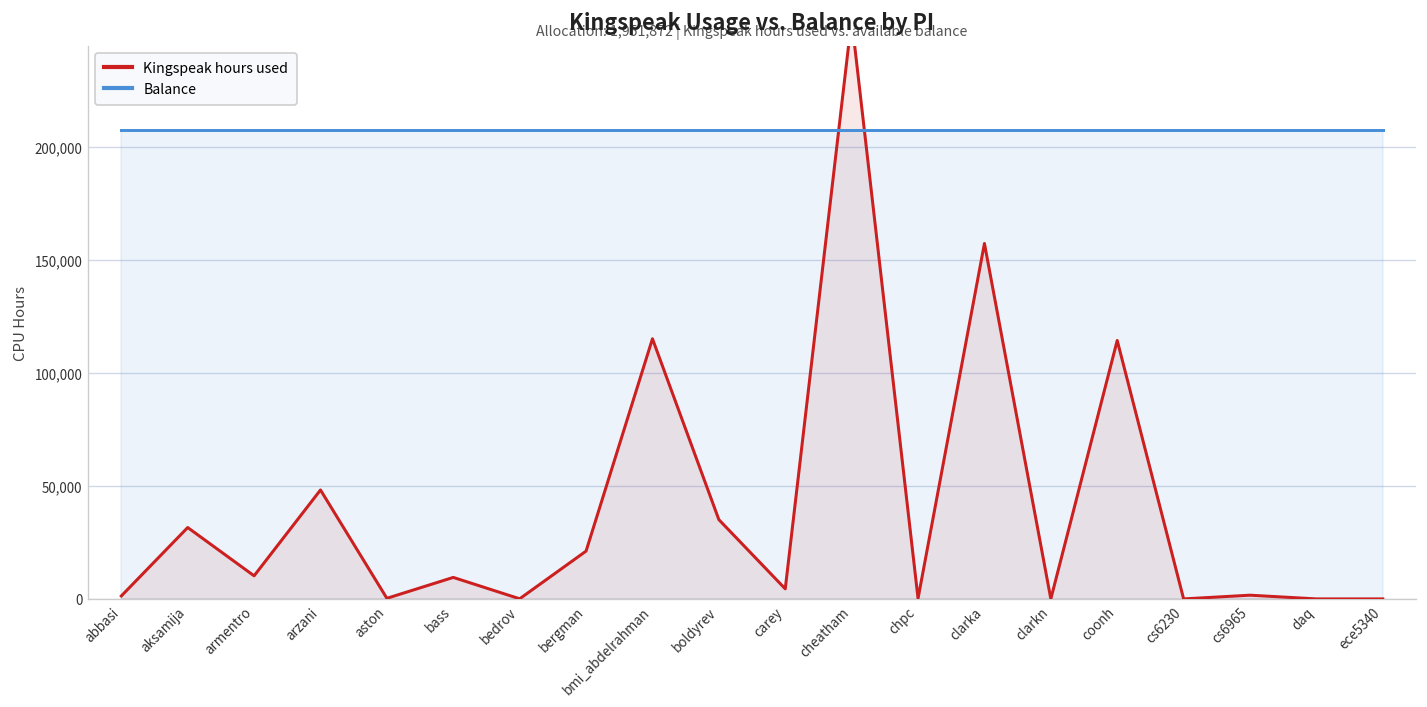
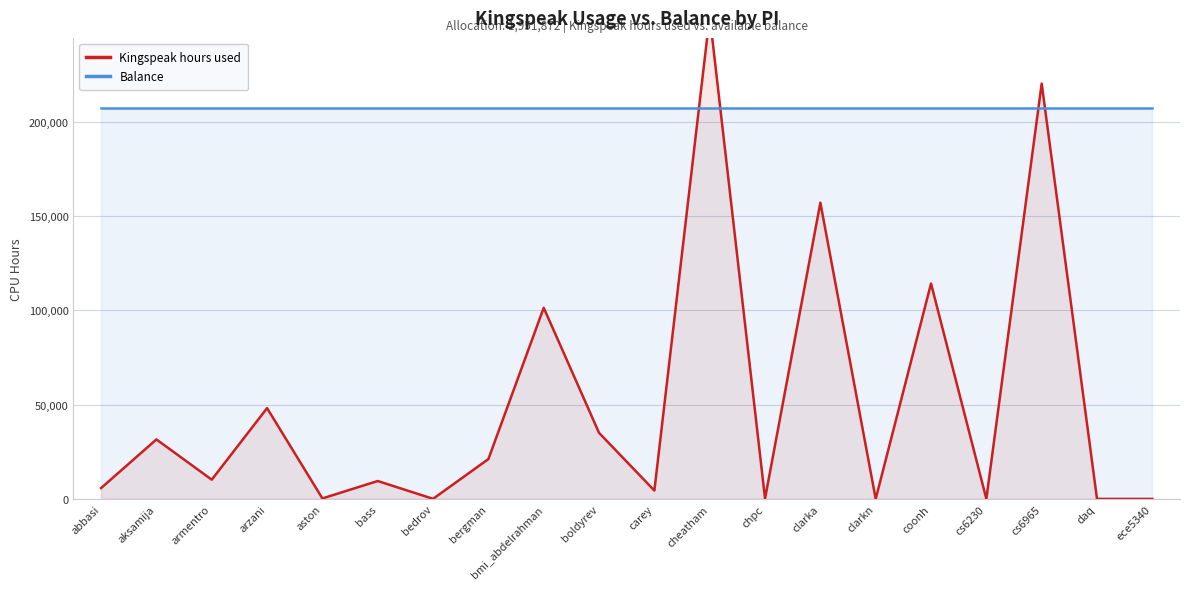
Kingspeak hours used, abbasi: 1,000 -> 6,000
Kingspeak hours used, bmi_abdelrahman: 115,000 -> 101,000
Kingspeak hours used, cs6965: 2,000 -> 220,000
